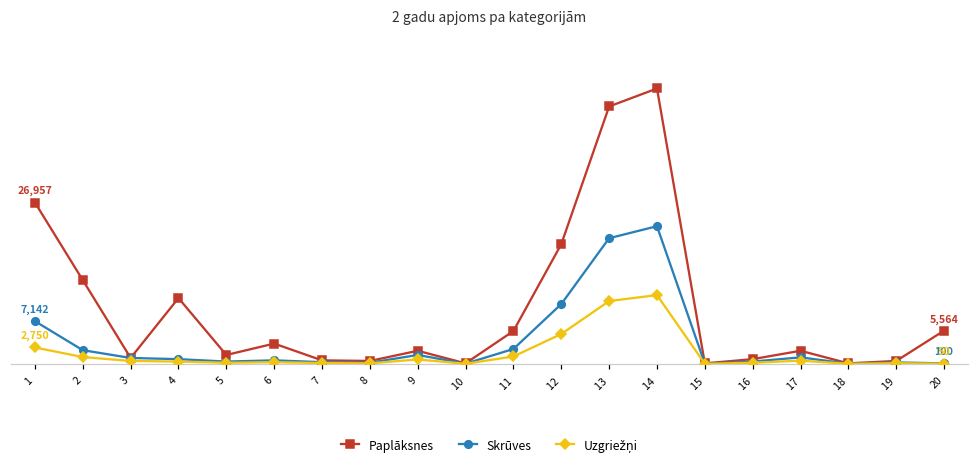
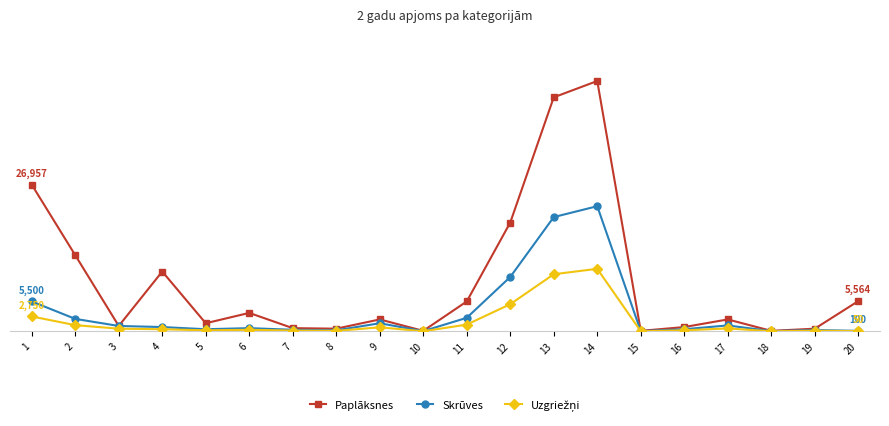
Skrūves, 1: 7,142 -> 5,500
